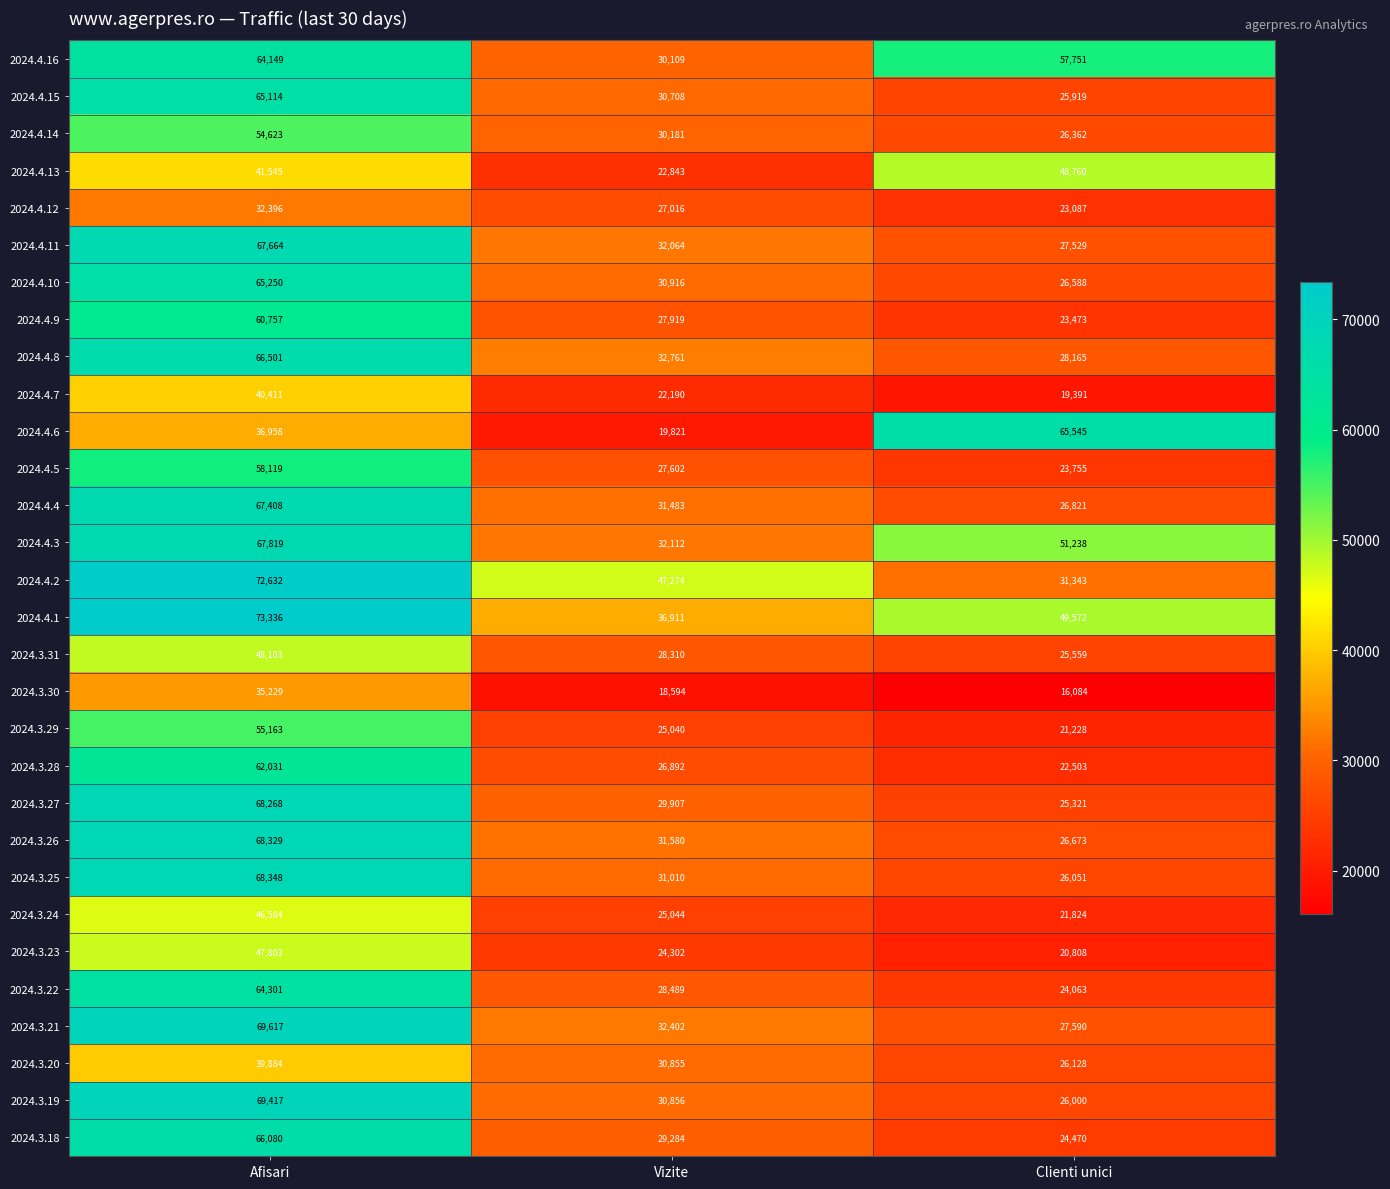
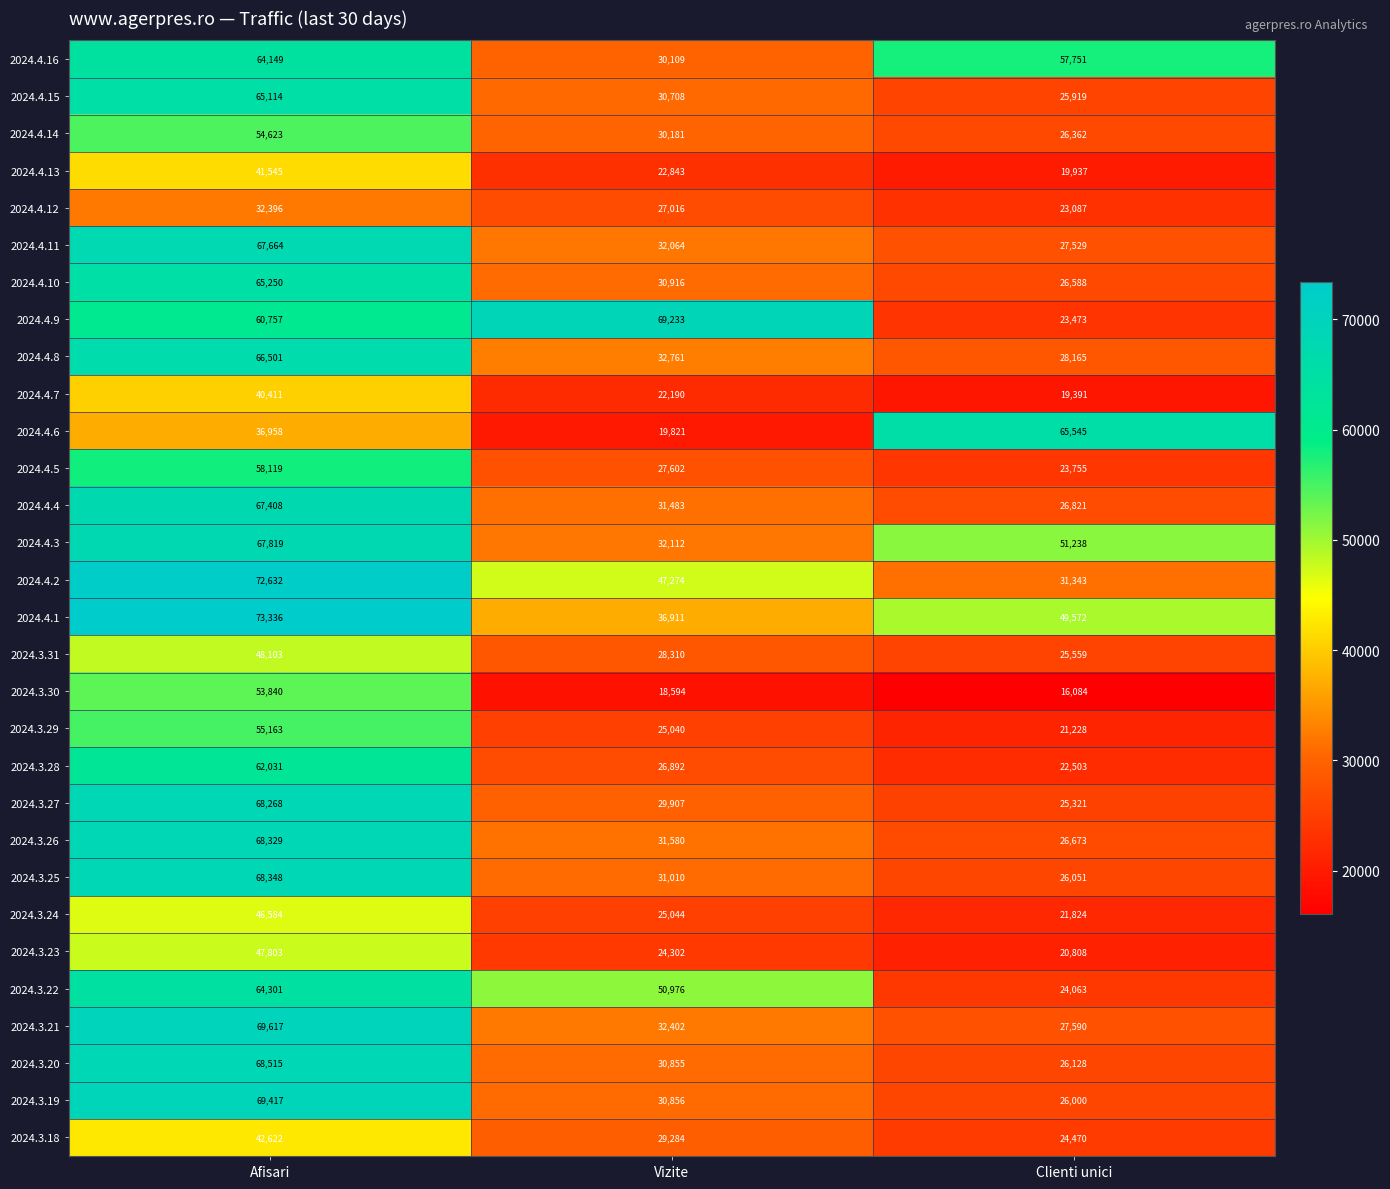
2024.4.13, Clienti unici: 48,760 -> 19,937
2024.4.9, Vizite: 27,919 -> 69,233
2024.3.30, Afisari: 35,229 -> 53,840
2024.3.22, Vizite: 28,489 -> 50,976
2024.3.20, Afisari: 39,884 -> 68,515
2024.3.18, Afisari: 66,080 -> 42,622
